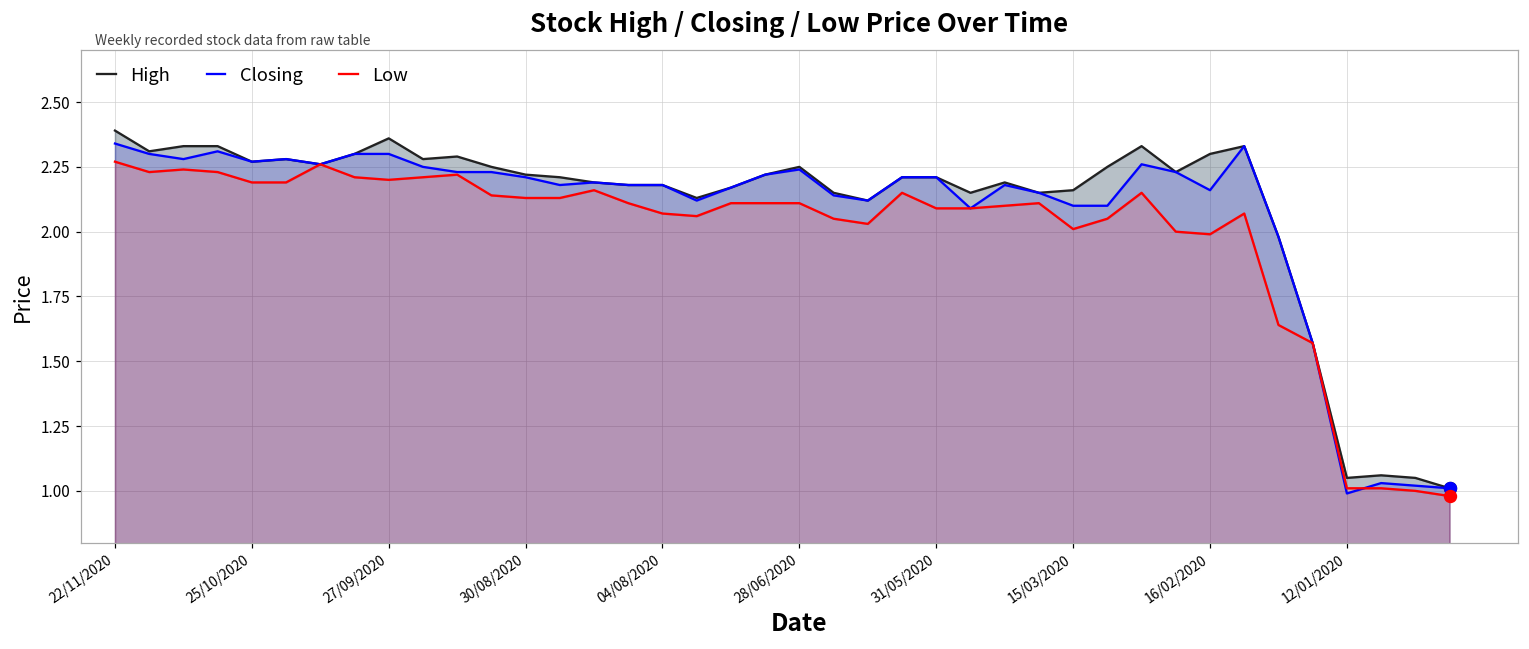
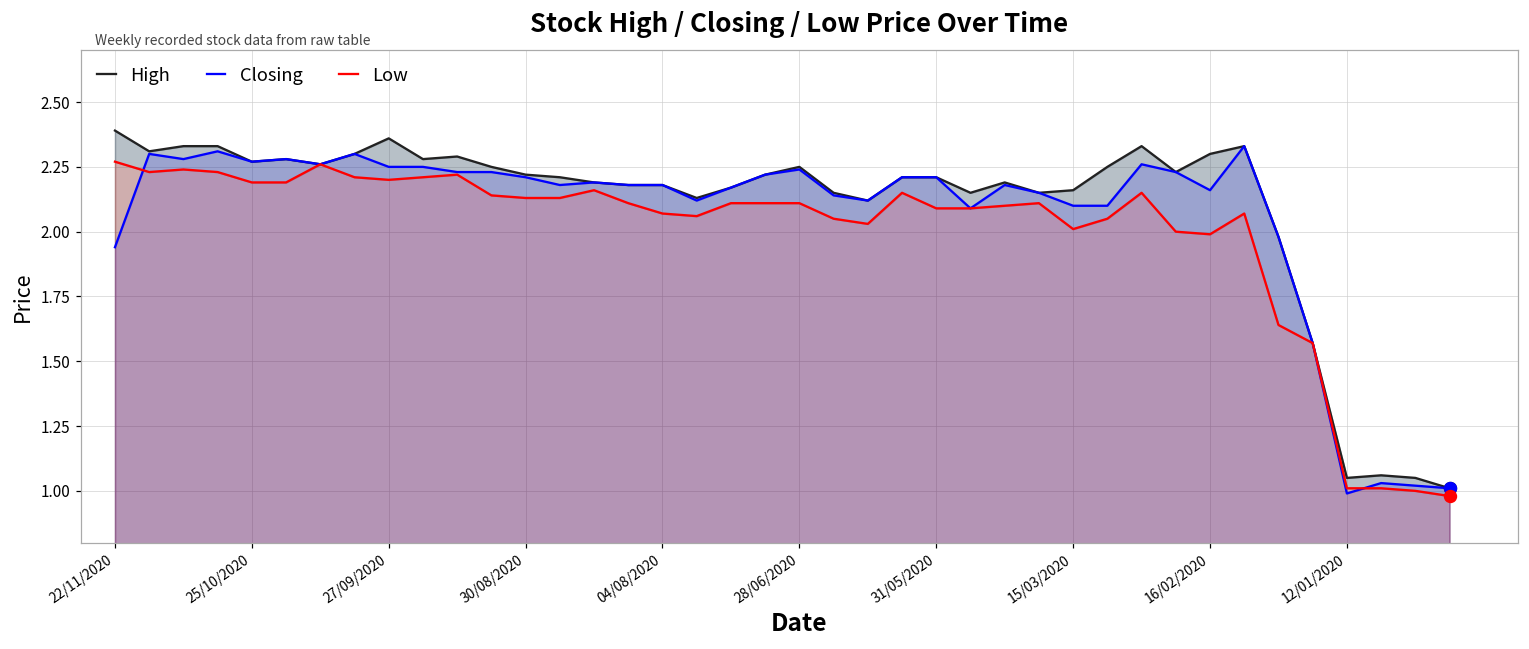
Closing, 22/11/2020: 2.34 -> 1.94
Closing, 27/09/2020: 2.30 -> 2.25
